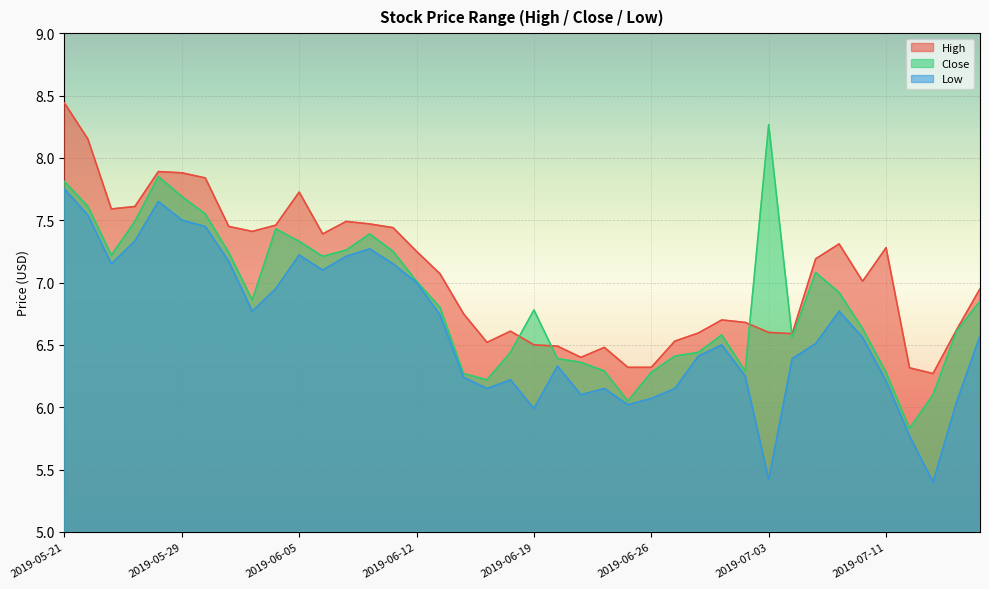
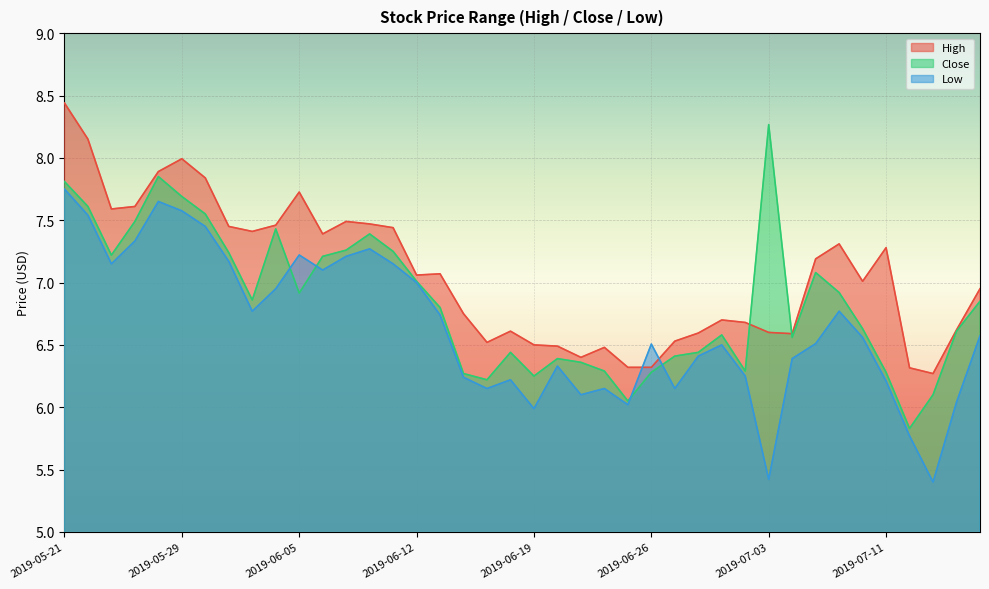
High, 2019-05-29: 7.88 -> 7.99
Low, 2019-05-29: 7.50 -> 7.58
Close, 2019-06-05: 7.33 -> 6.92
High, 2019-06-12: 7.25 -> 7.06
Close, 2019-06-19: 6.78 -> 6.25
Low, 2019-06-26: 6.07 -> 6.51
